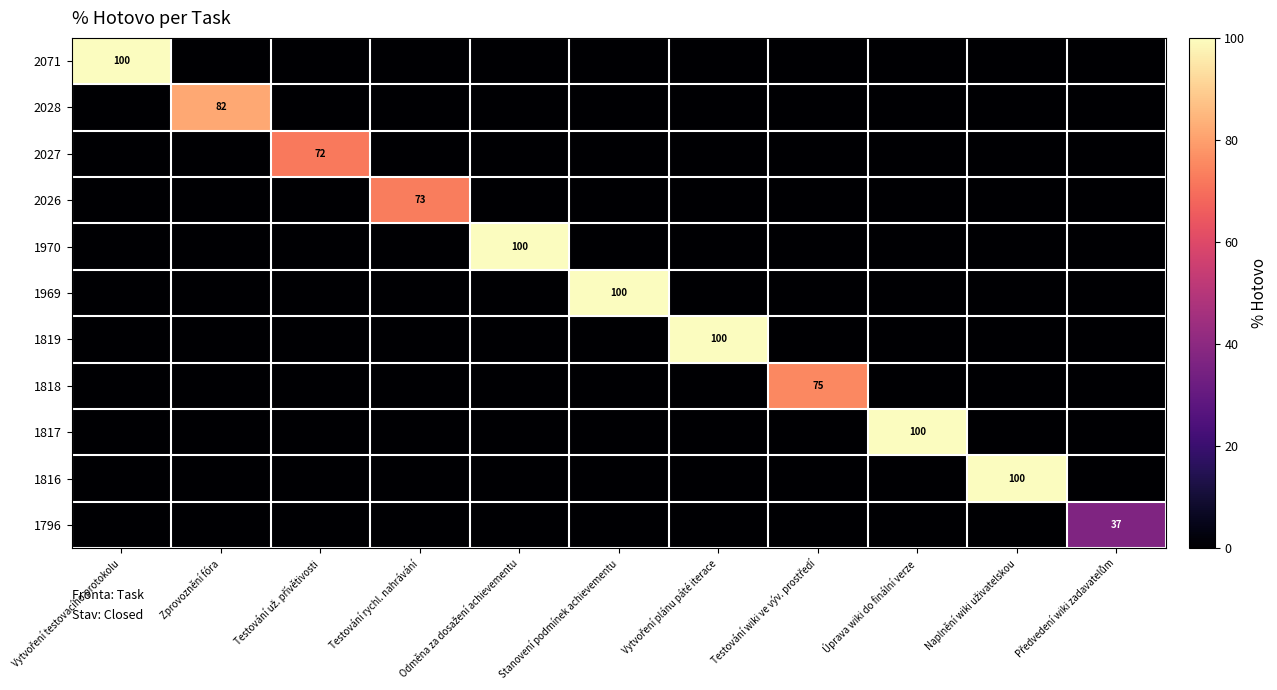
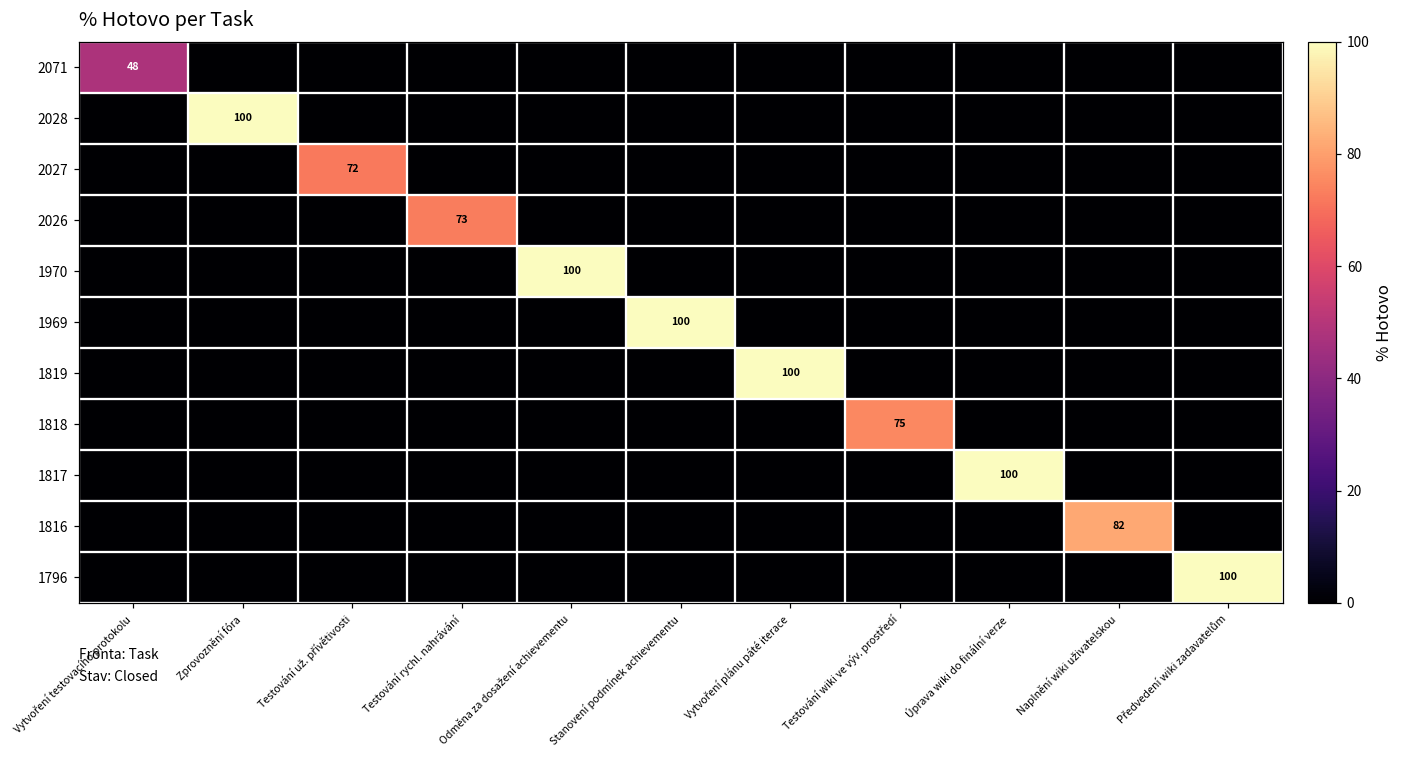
2071, Vytvoření testovacího protokolu: 100 -> 48
2028, Zprovoznění fóra: 82 -> 100
1816, Naplnění wiki uživatelskou: 100 -> 82
1796, Předvedení wiki zadavatelům: 37 -> 100
